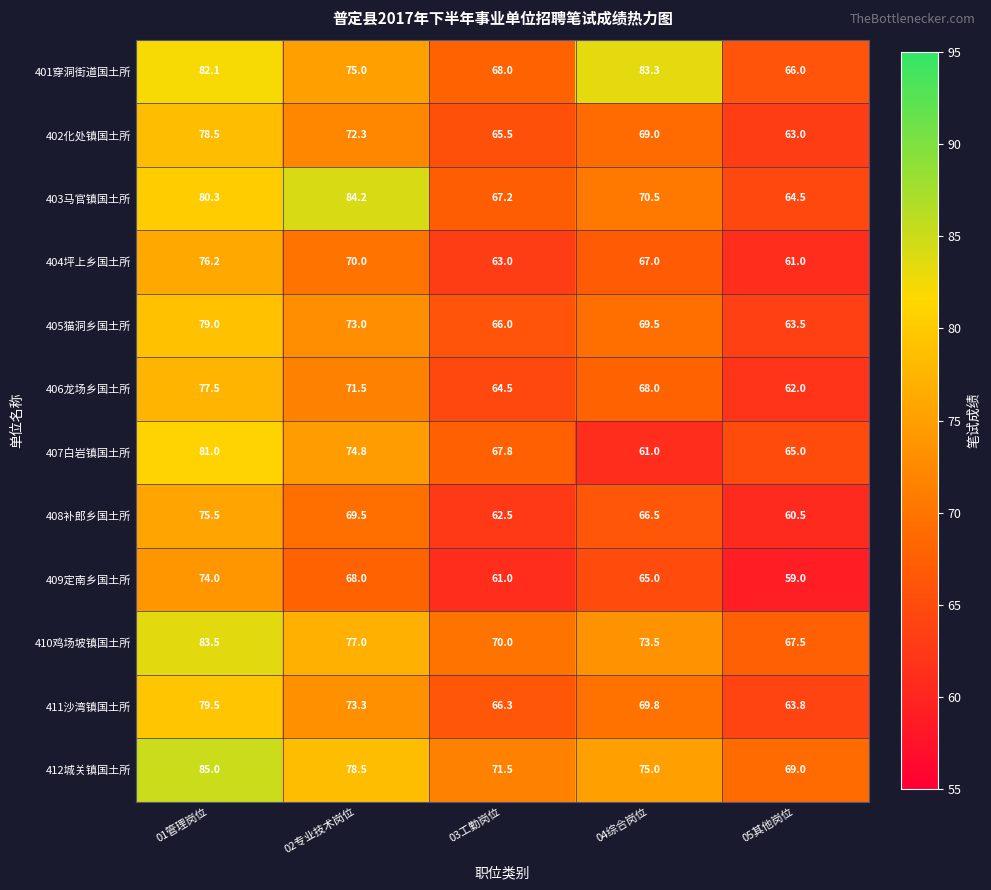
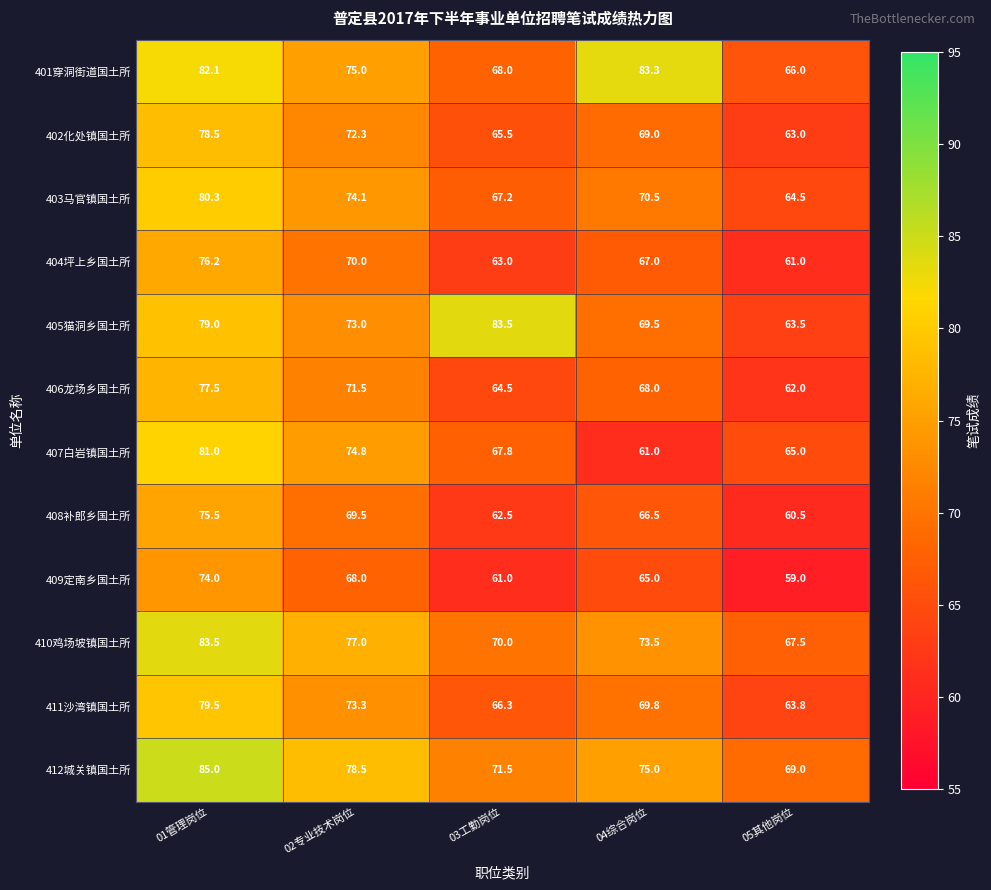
403马官镇国土所, 02专业技术岗位: 84.2 -> 74.1
405猫洞乡国土所, 03工勤岗位: 66.0 -> 83.5
